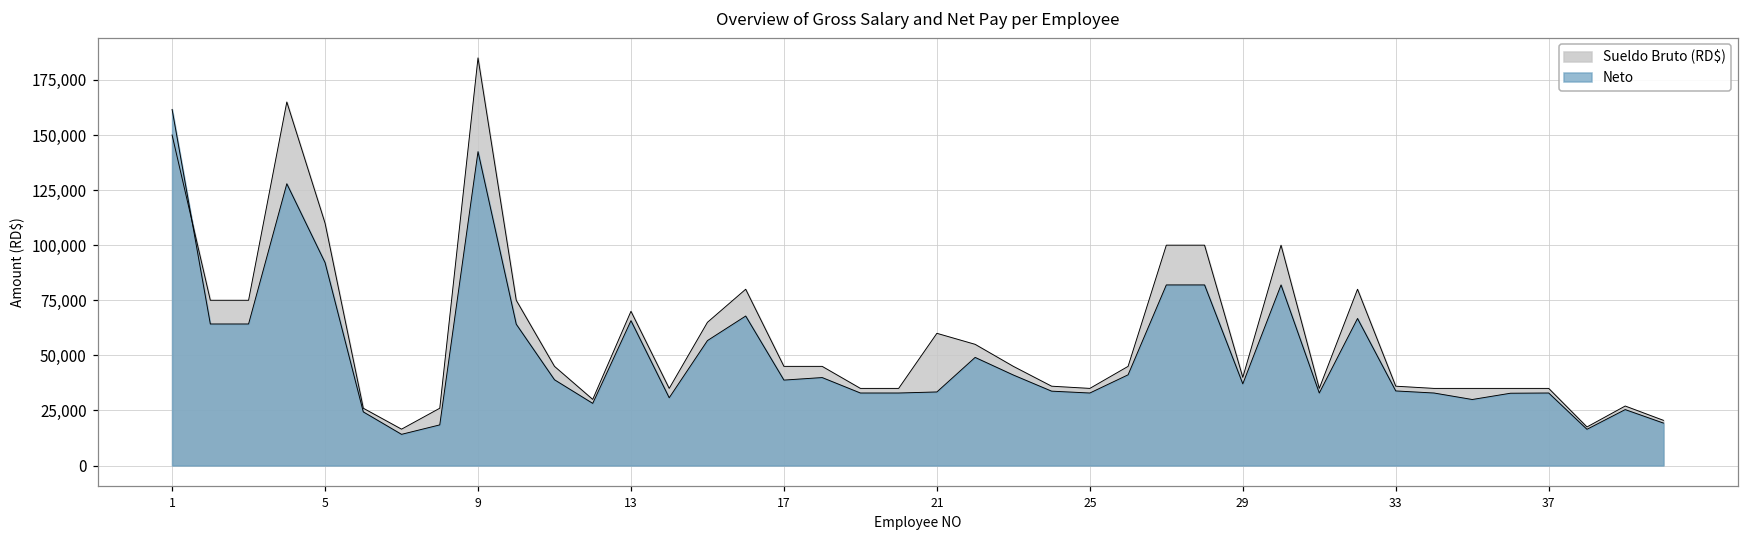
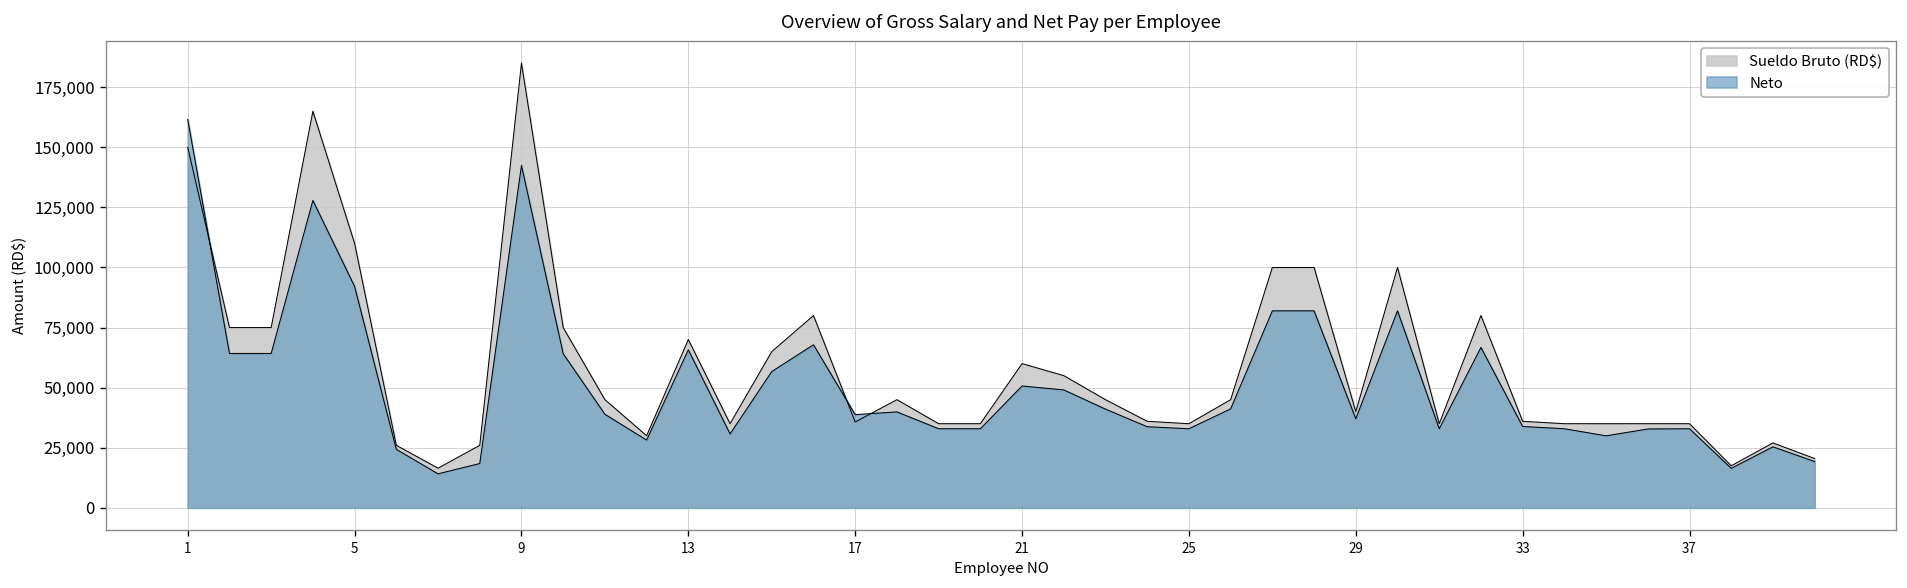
Sueldo Bruto (RD$), 17: 45,000 -> 36,000
Neto, 21: 33,000 -> 51,000
